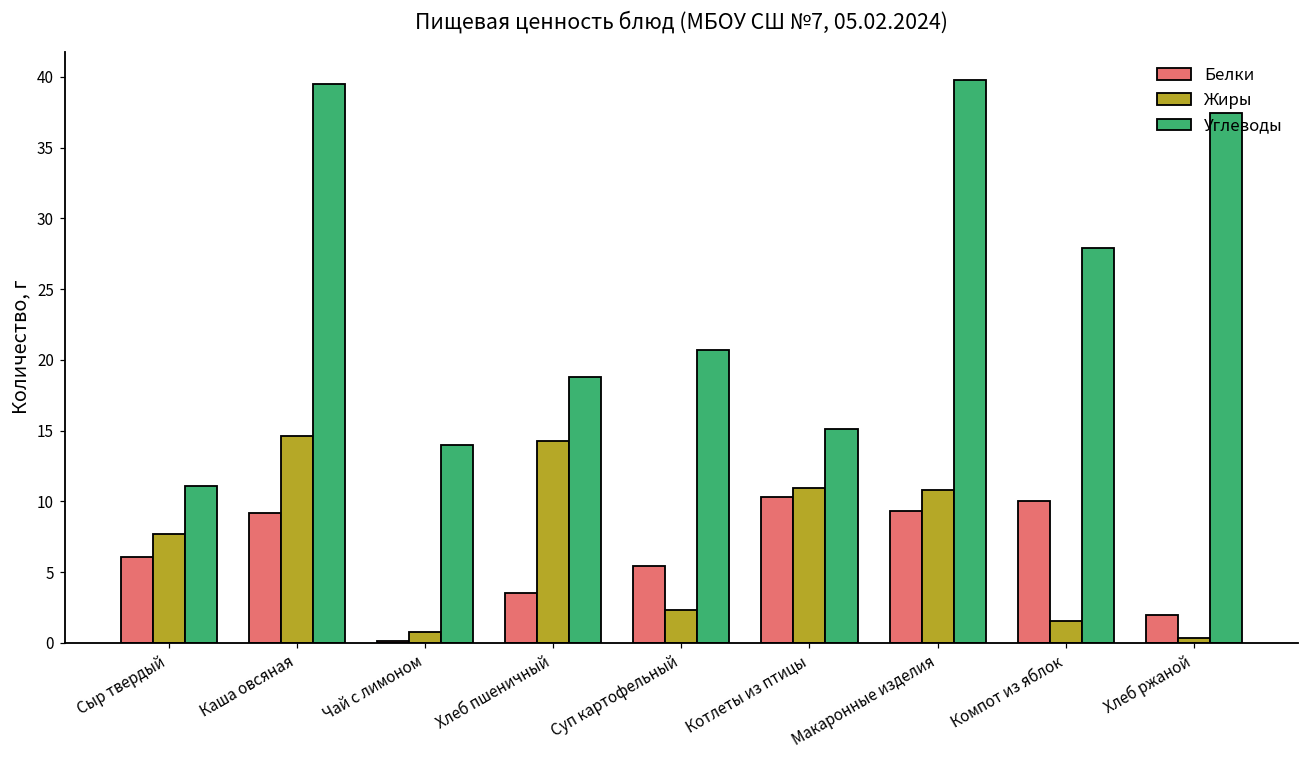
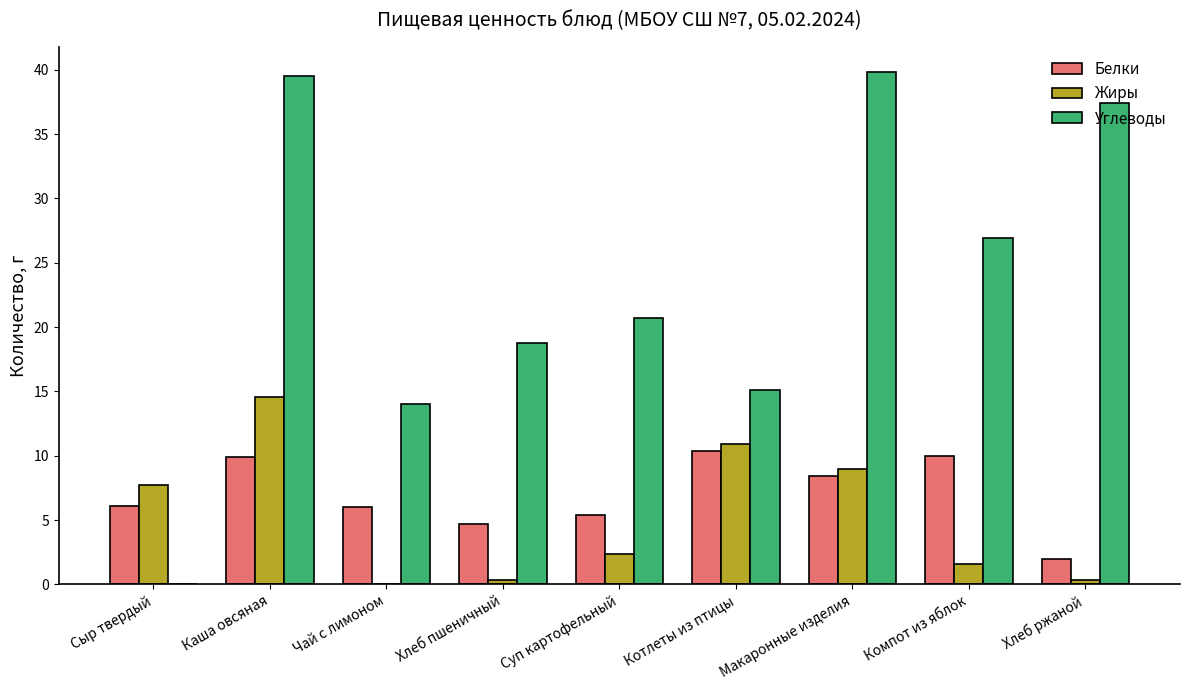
Углеводы, Сыр твердый: 11.1 -> 0.0
Белки, Каша овсяная: 9.2 -> 9.9
Белки, Чай с лимоном: 0.1 -> 6.0
Жиры, Чай с лимоном: 0.8 -> 0.0
Белки, Хлеб пшеничный: 3.5 -> 4.7
Жиры, Хлеб пшеничный: 14.3 -> 0.3
Белки, Макаронные изделия: 9.3 -> 8.4
Жиры, Макаронные изделия: 10.8 -> 9.0
Углеводы, Компот из яблок: 27.9 -> 26.9
